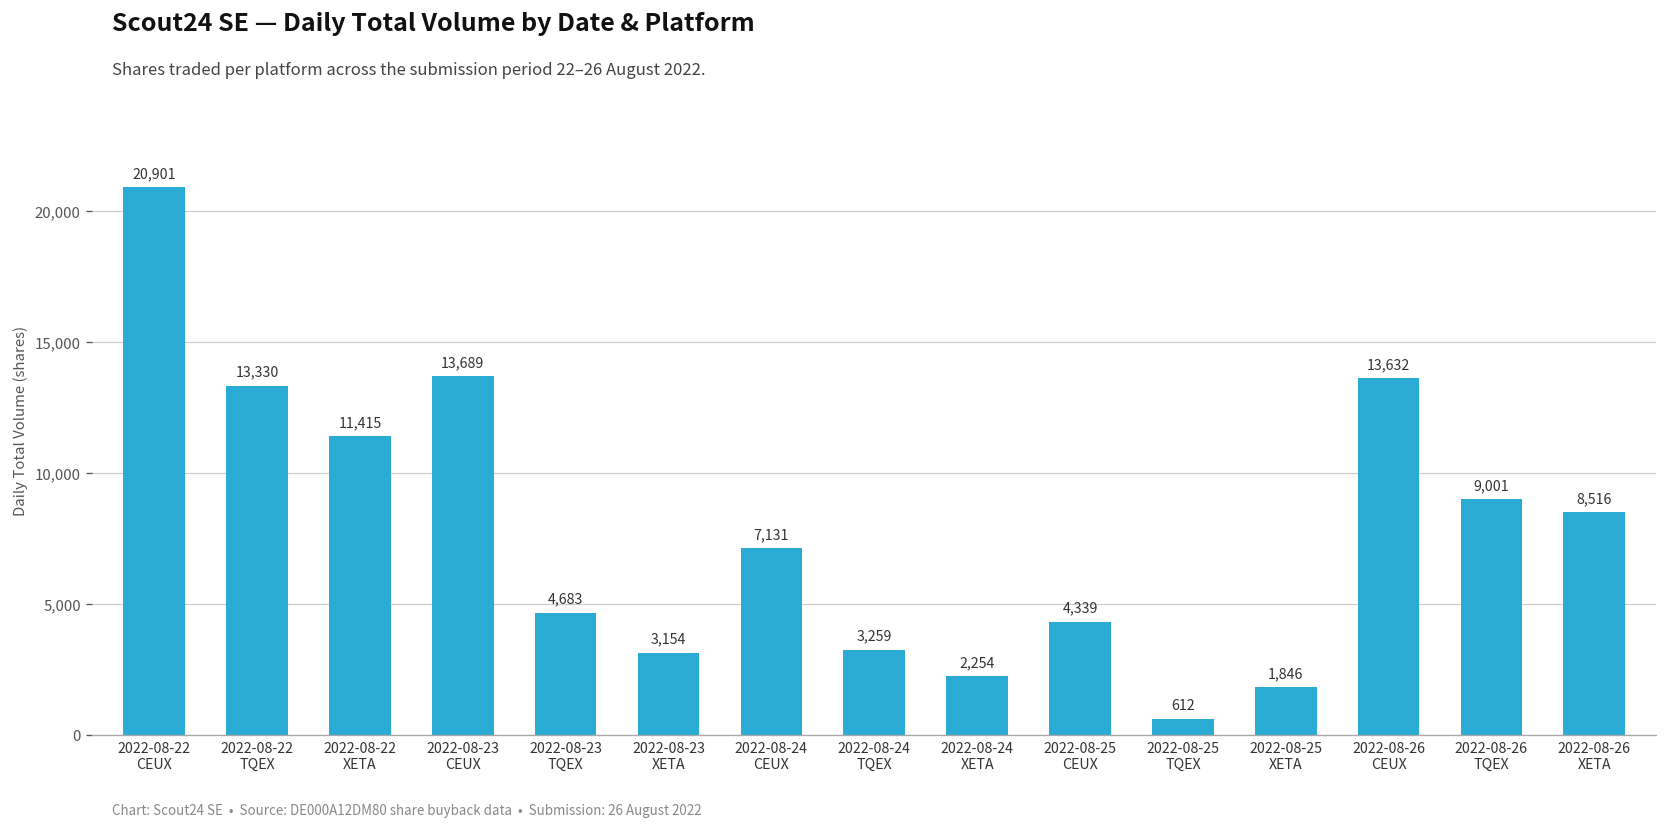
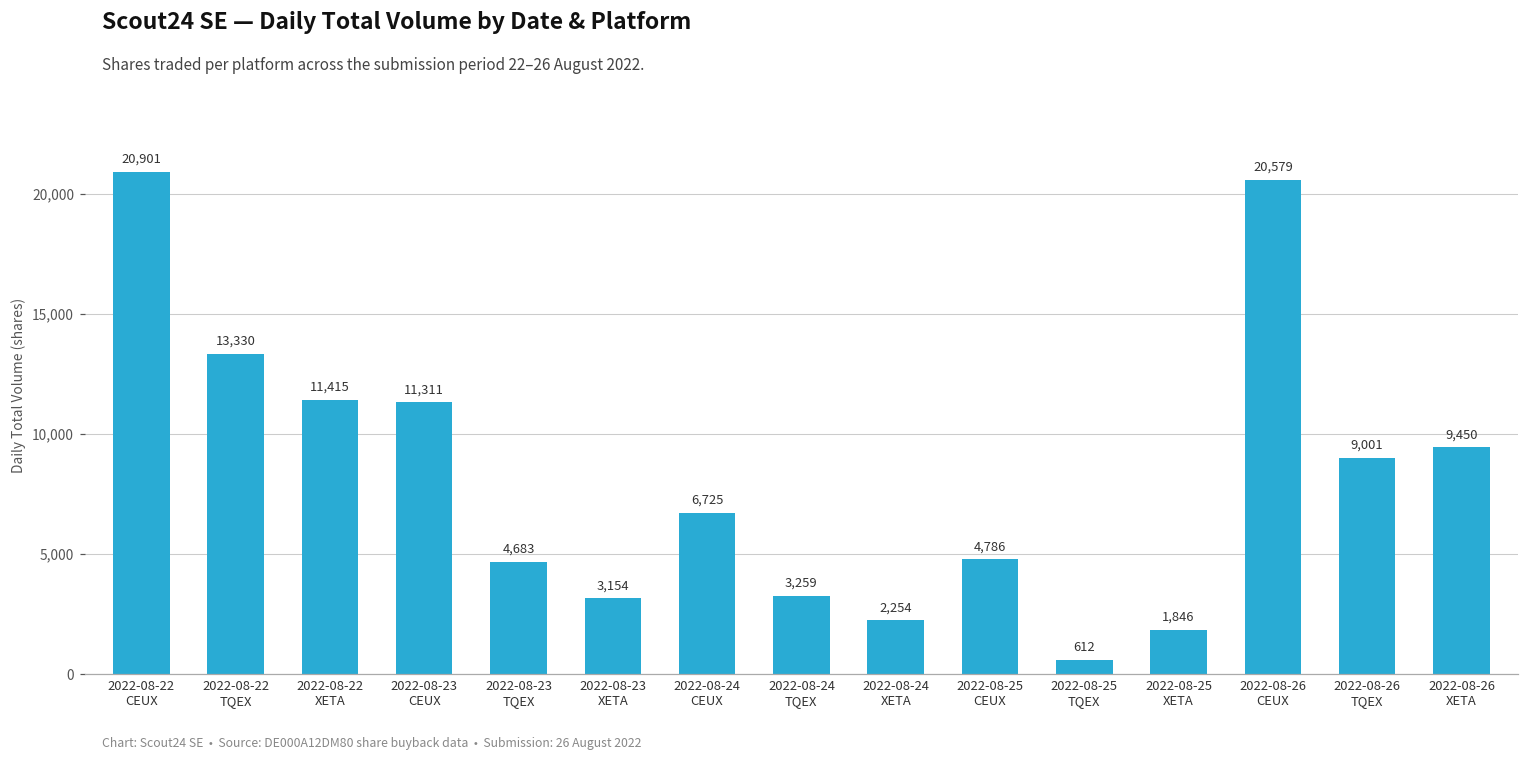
2022-08-23 CEUX: 13,689 -> 11,311
2022-08-24 CEUX: 7,131 -> 6,725
2022-08-25 CEUX: 4,339 -> 4,786
2022-08-26 CEUX: 13,632 -> 20,579
2022-08-26 XETA: 8,516 -> 9,450
